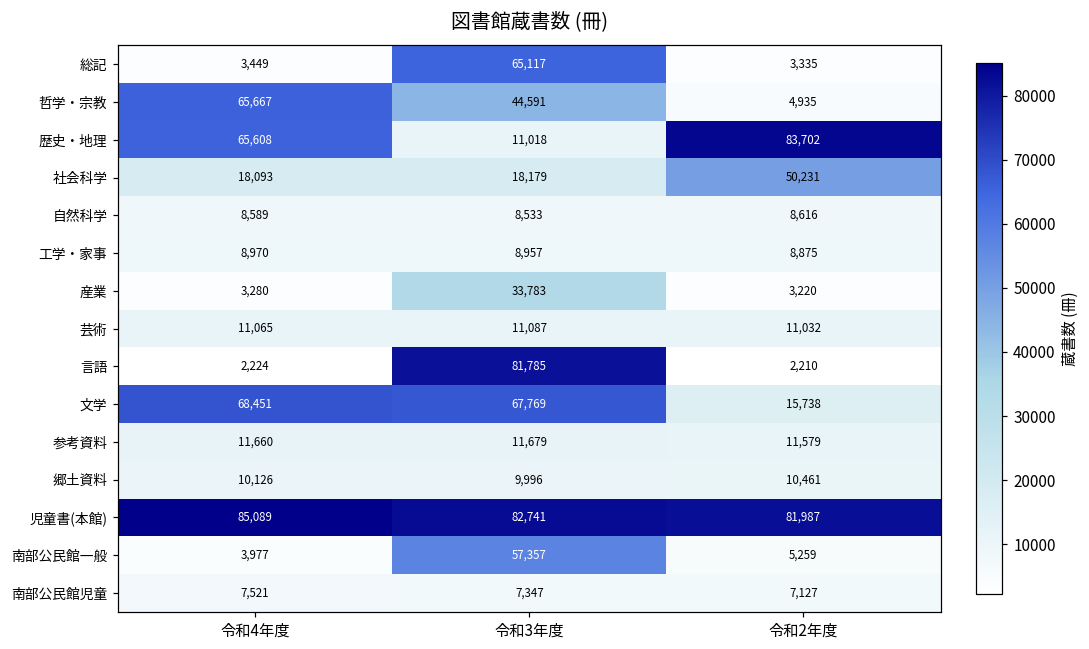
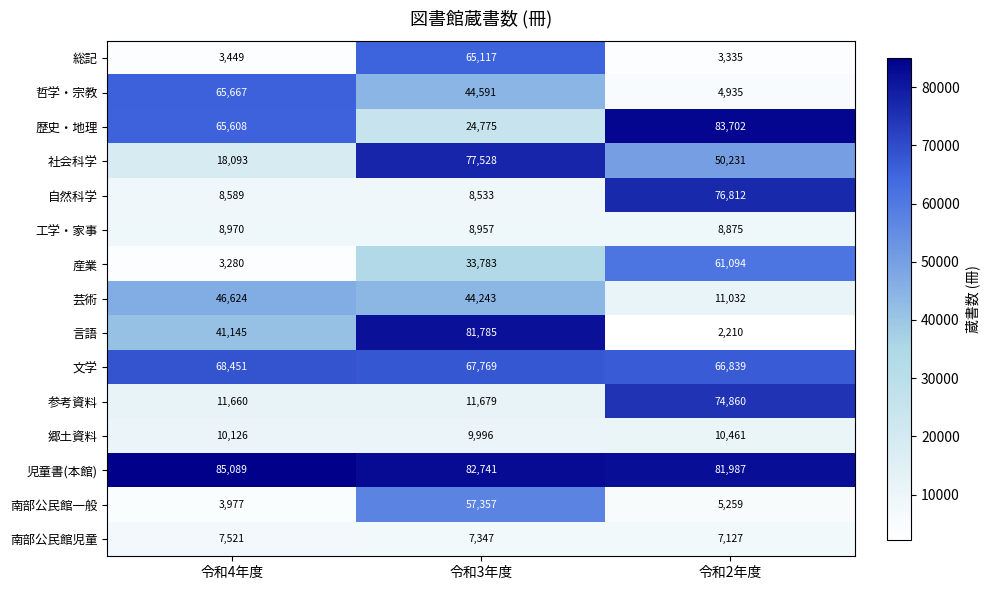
歴史・地理, 令和3年度: 11,018 -> 24,775
社会科学, 令和3年度: 18,179 -> 77,528
自然科学, 令和2年度: 8,616 -> 76,812
産業, 令和2年度: 3,220 -> 61,094
芸術, 令和4年度: 11,065 -> 46,624
芸術, 令和3年度: 11,087 -> 44,243
言語, 令和4年度: 2,224 -> 41,145
文学, 令和2年度: 15,738 -> 66,839
参考資料, 令和2年度: 11,579 -> 74,860
